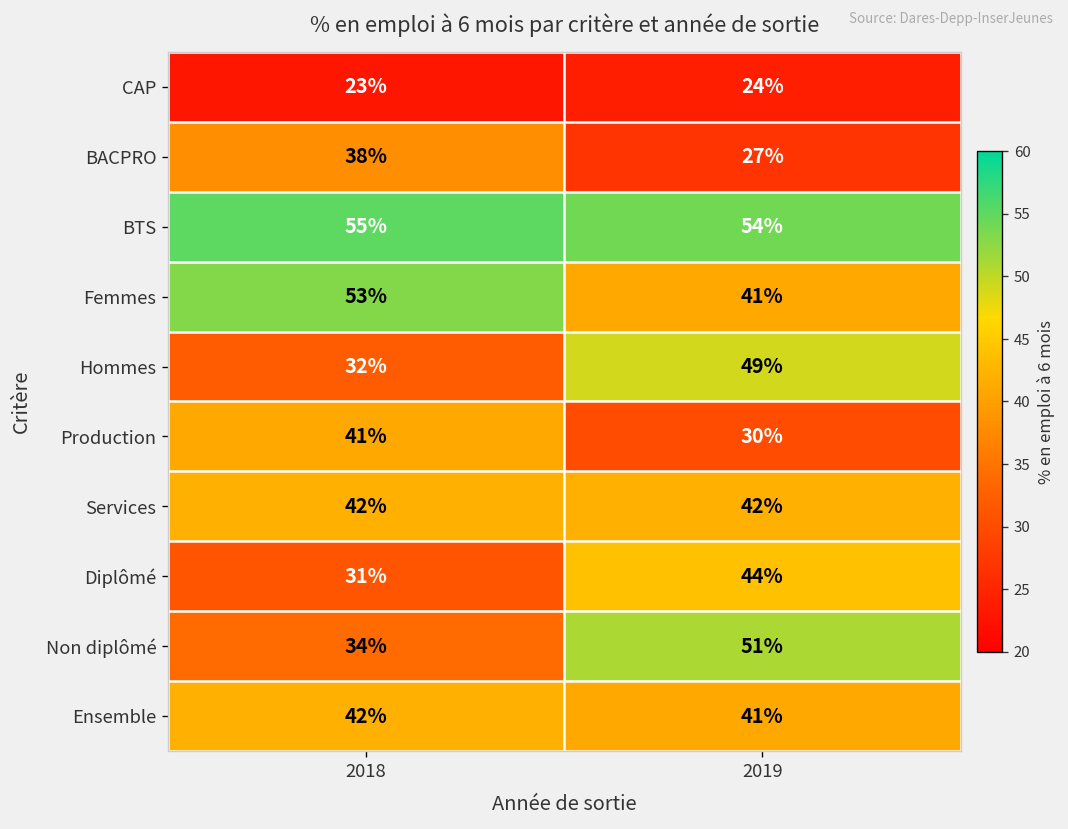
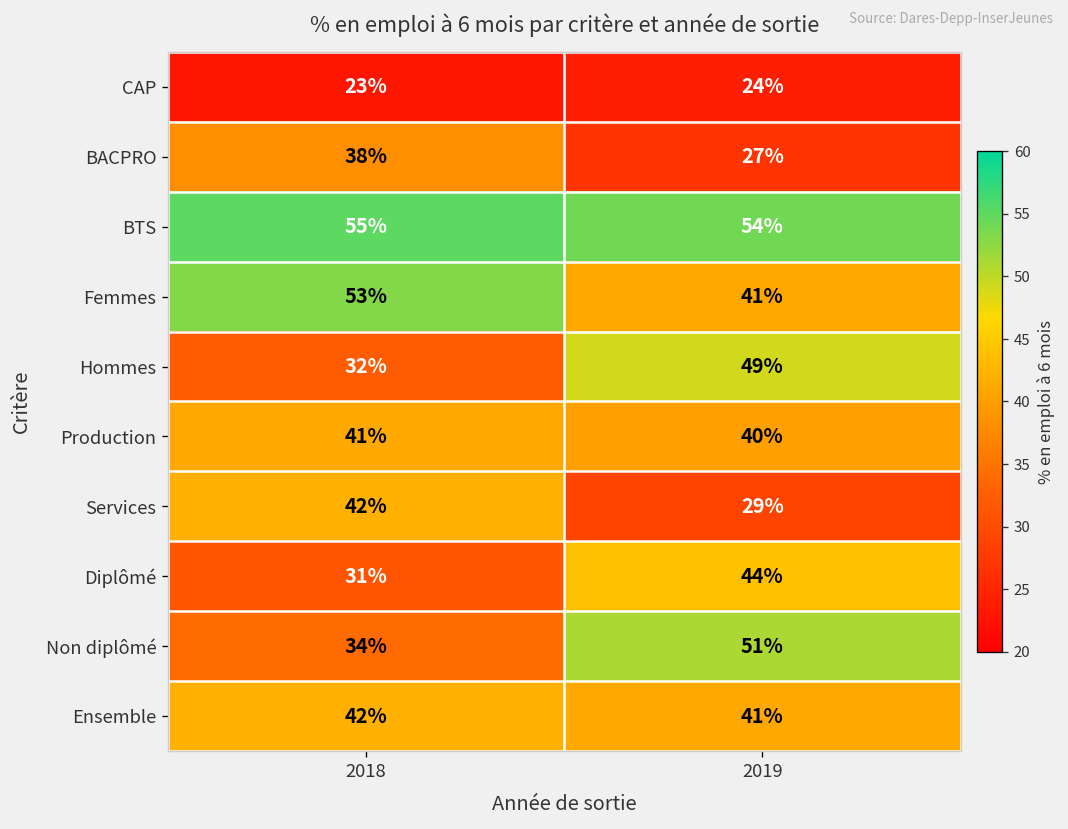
Production, 2019: 30% -> 40%
Services, 2019: 42% -> 29%
